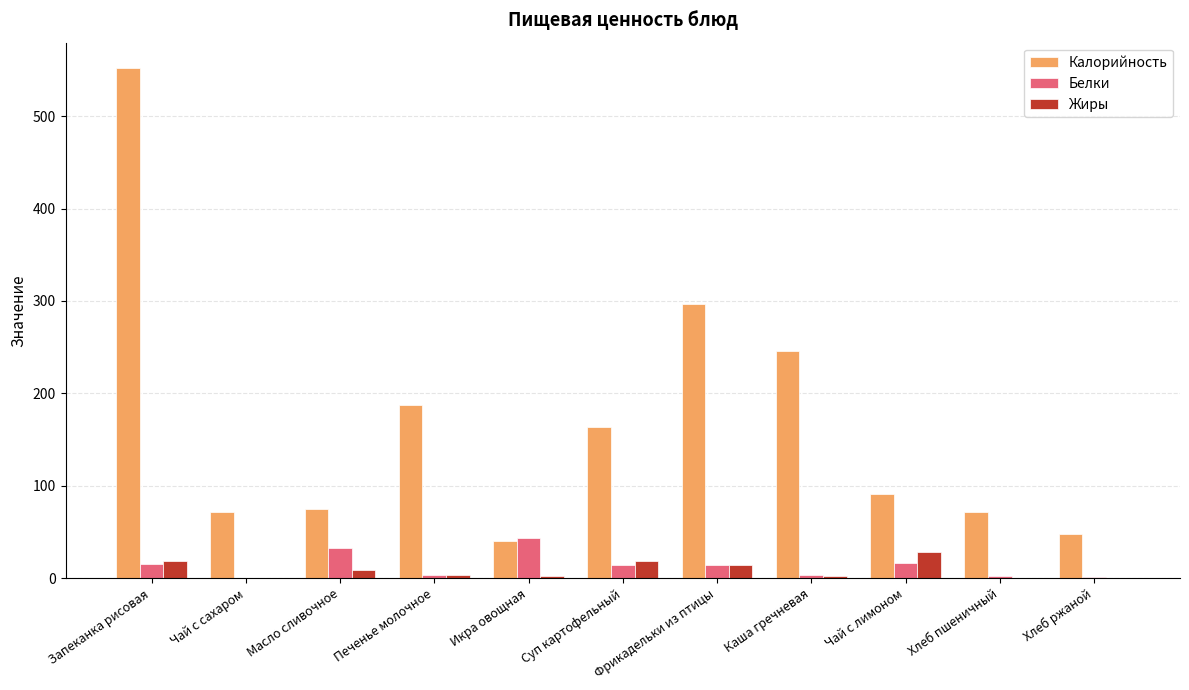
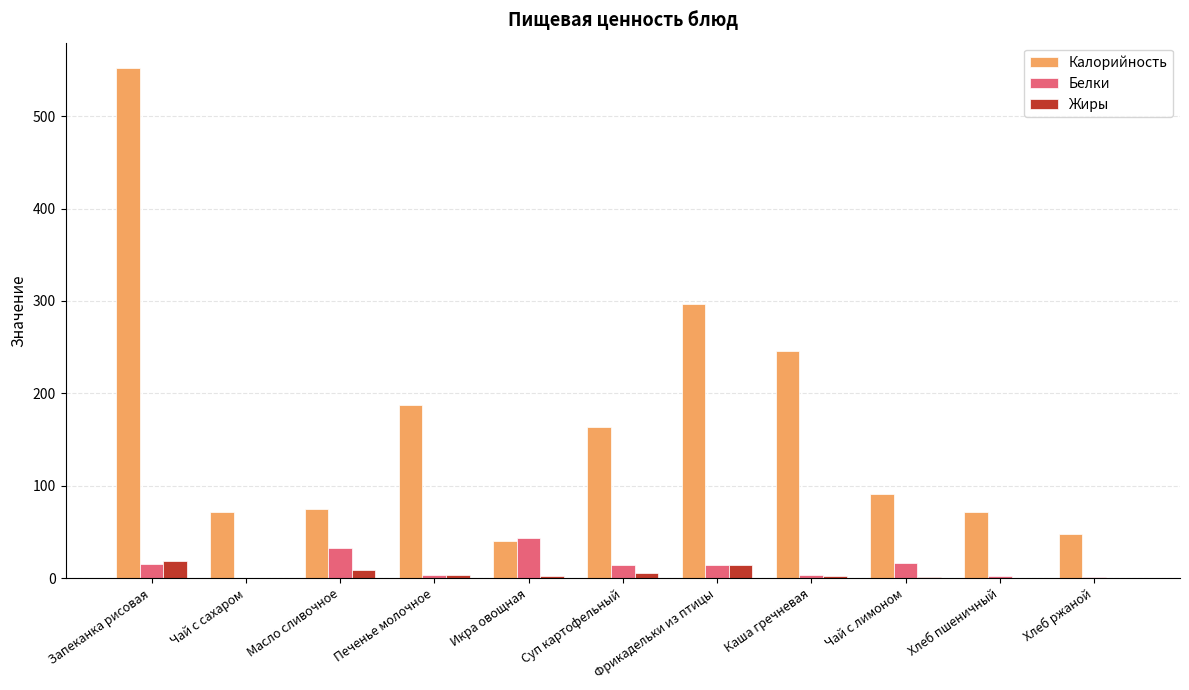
Жиры, Суп картофельный: 20 -> 10
Жиры, Чай с лимоном: 30 -> 0
